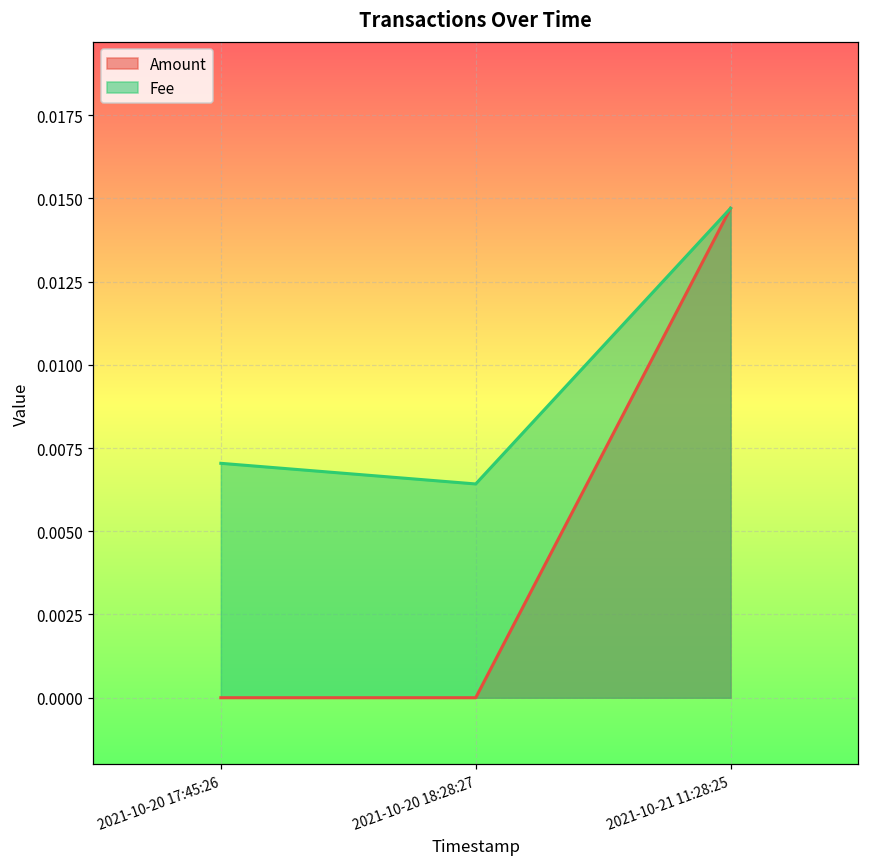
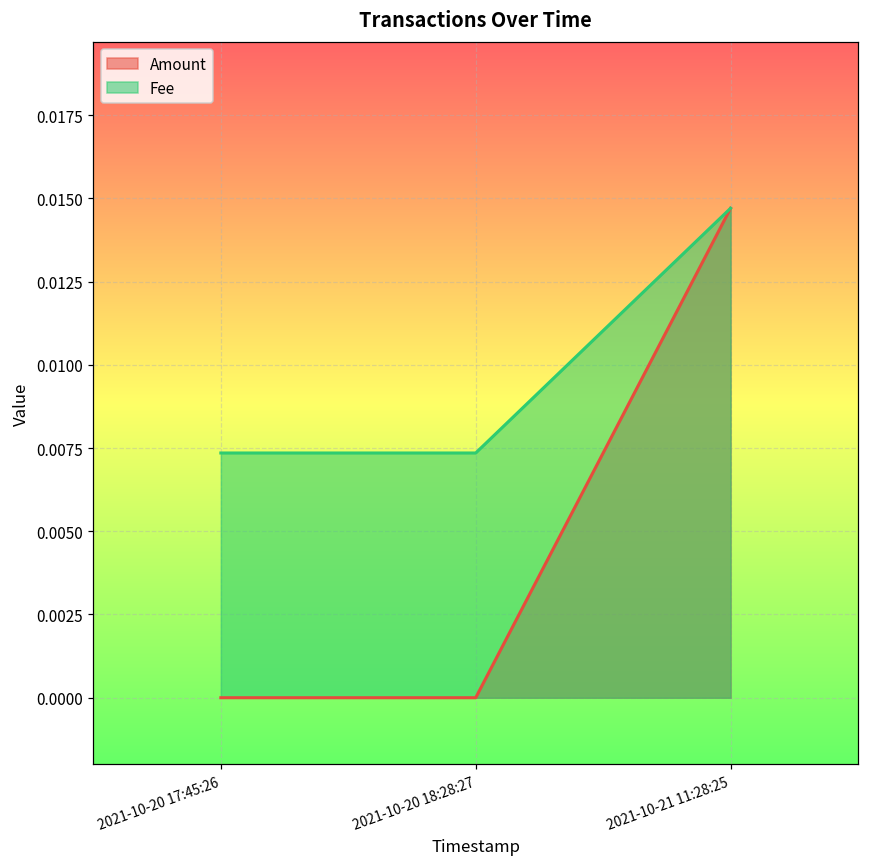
Fee, 2021-10-20 17:45:26: 0.0070 -> 0.0074
Fee, 2021-10-20 18:28:27: 0.0064 -> 0.0074
